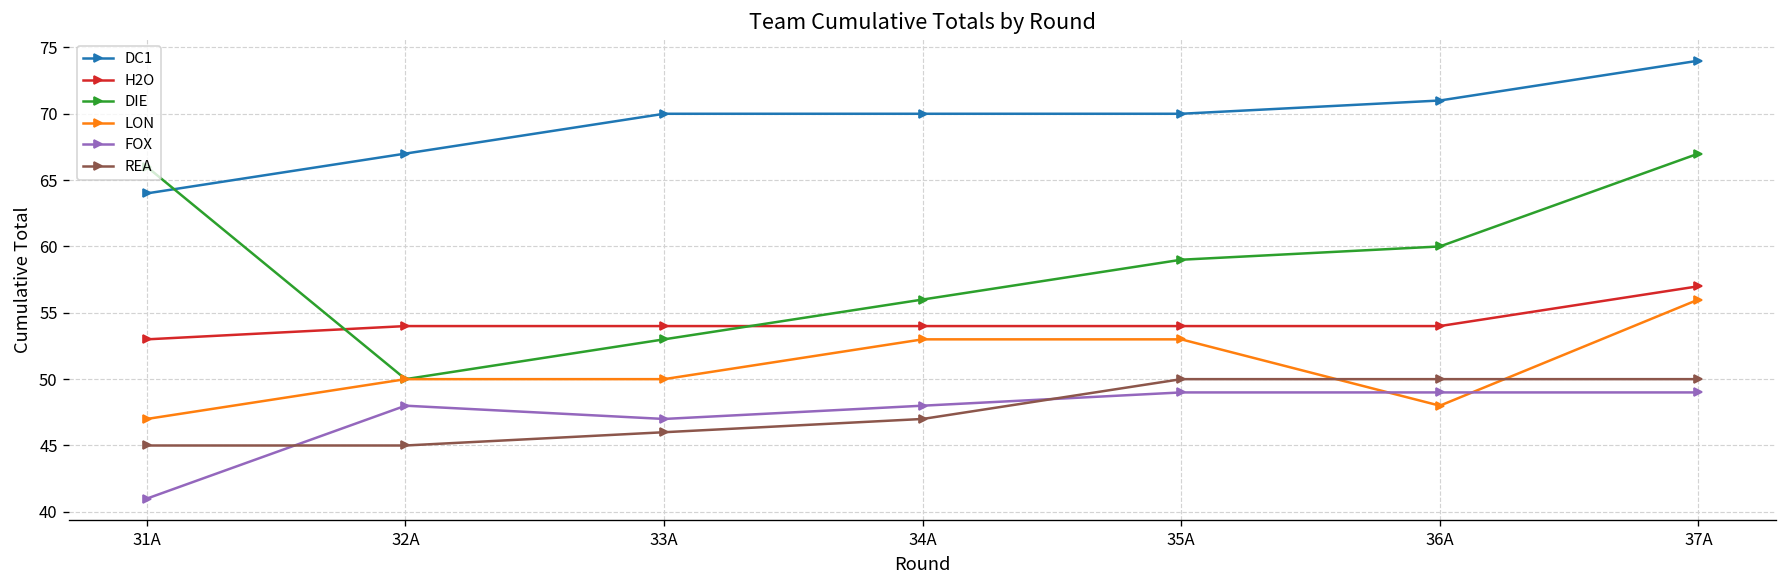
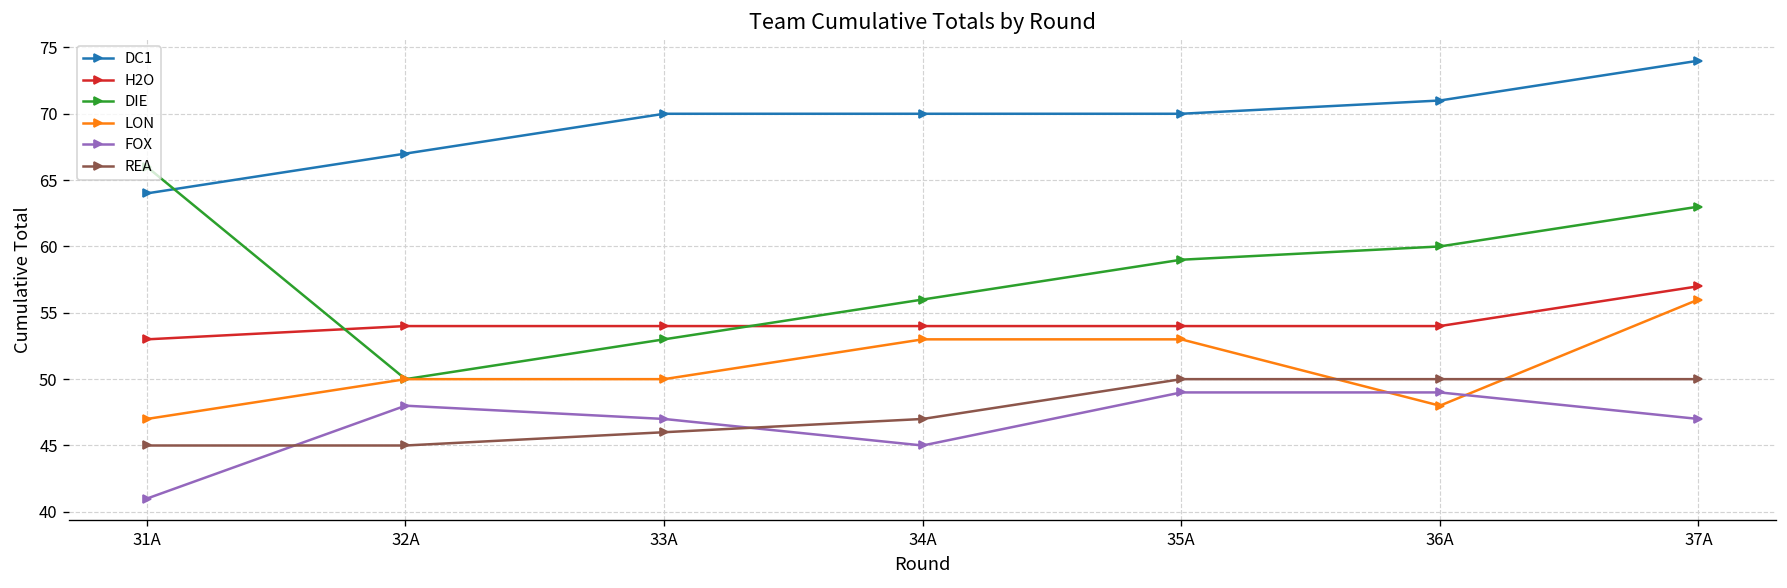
FOX, 34A: 48 -> 45
DIE, 37A: 67 -> 63
FOX, 37A: 49 -> 47
